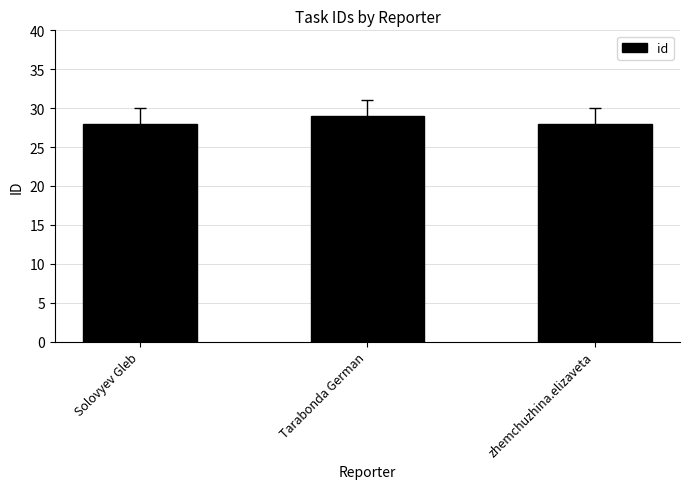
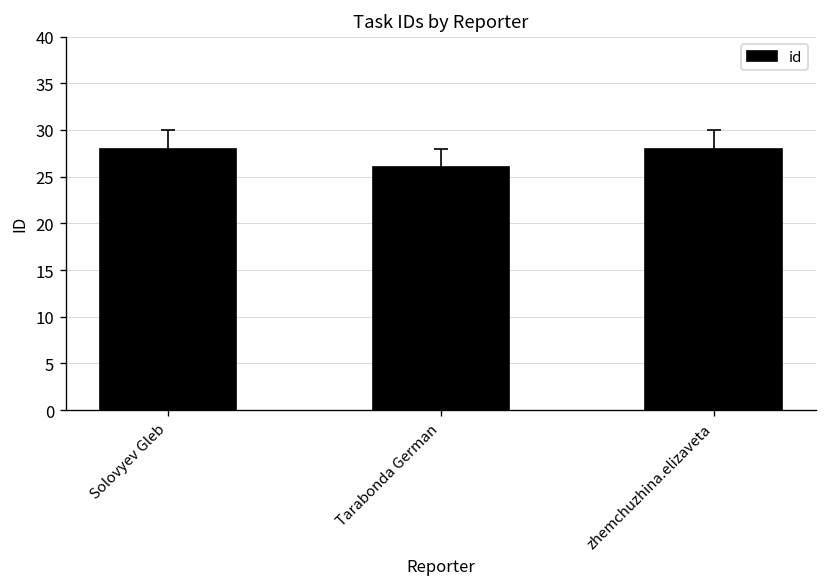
id, Tarabonda German: 29 -> 26
